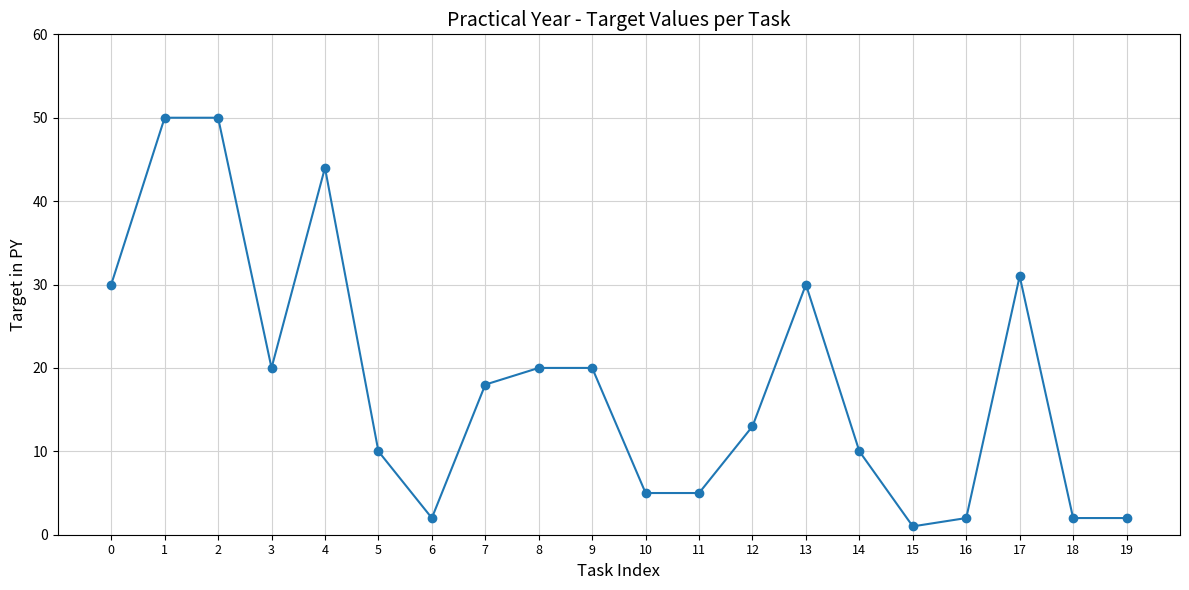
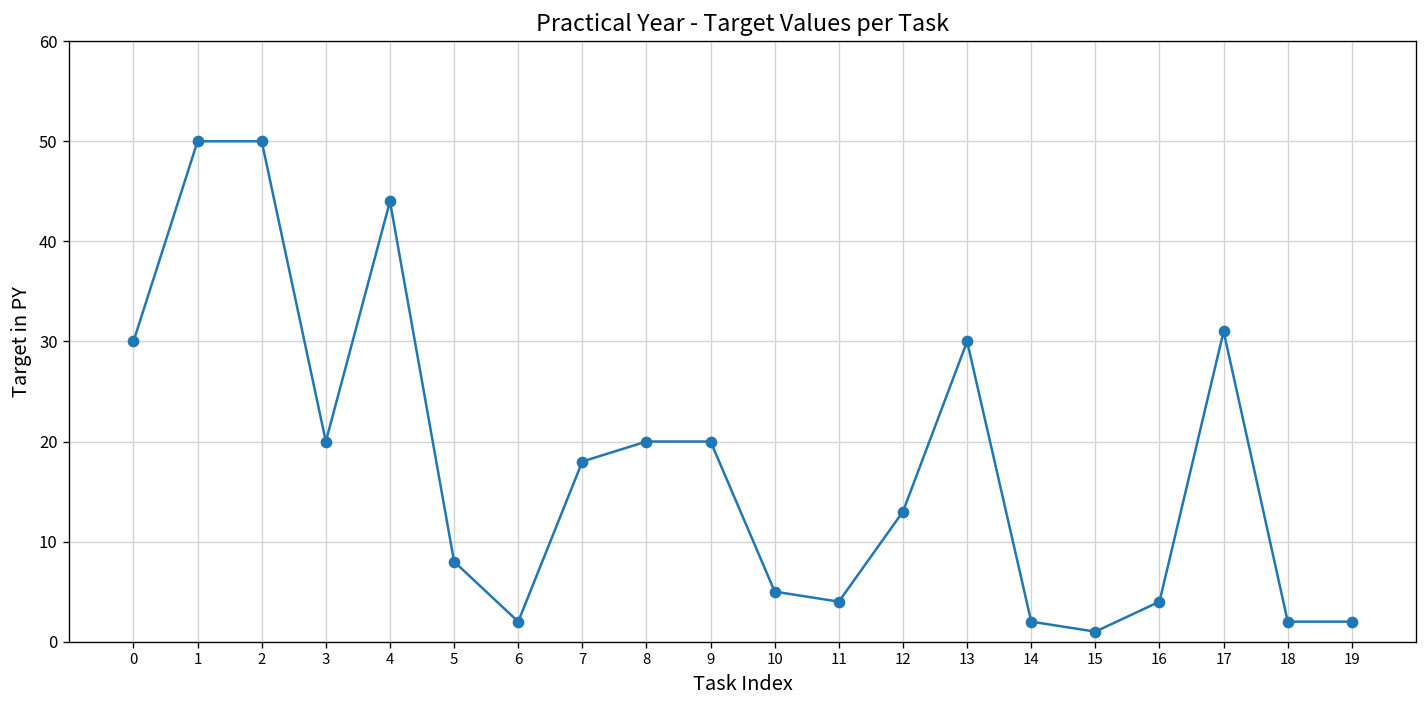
5: 10 -> 8
11: 5 -> 4
14: 10 -> 2
16: 2 -> 4
